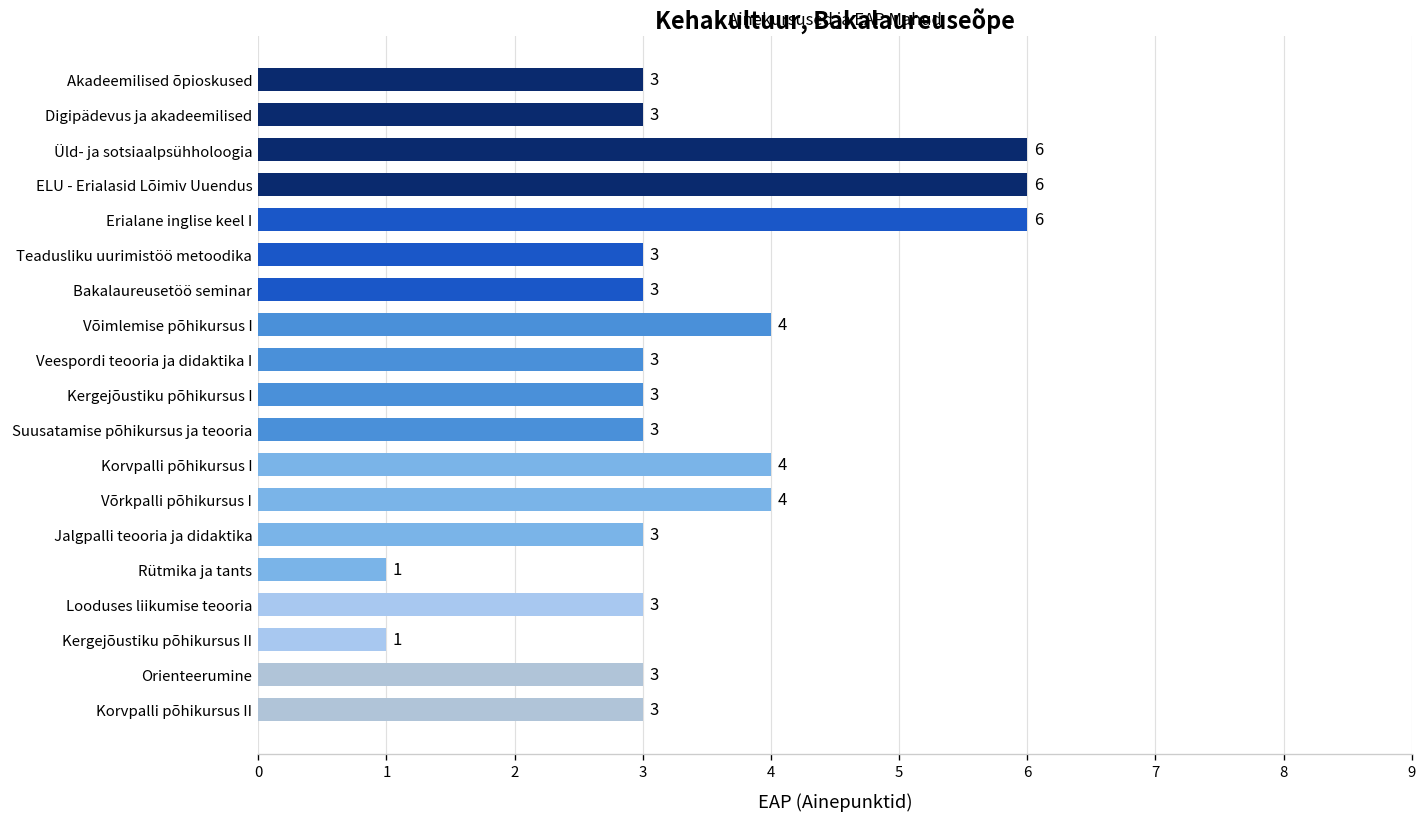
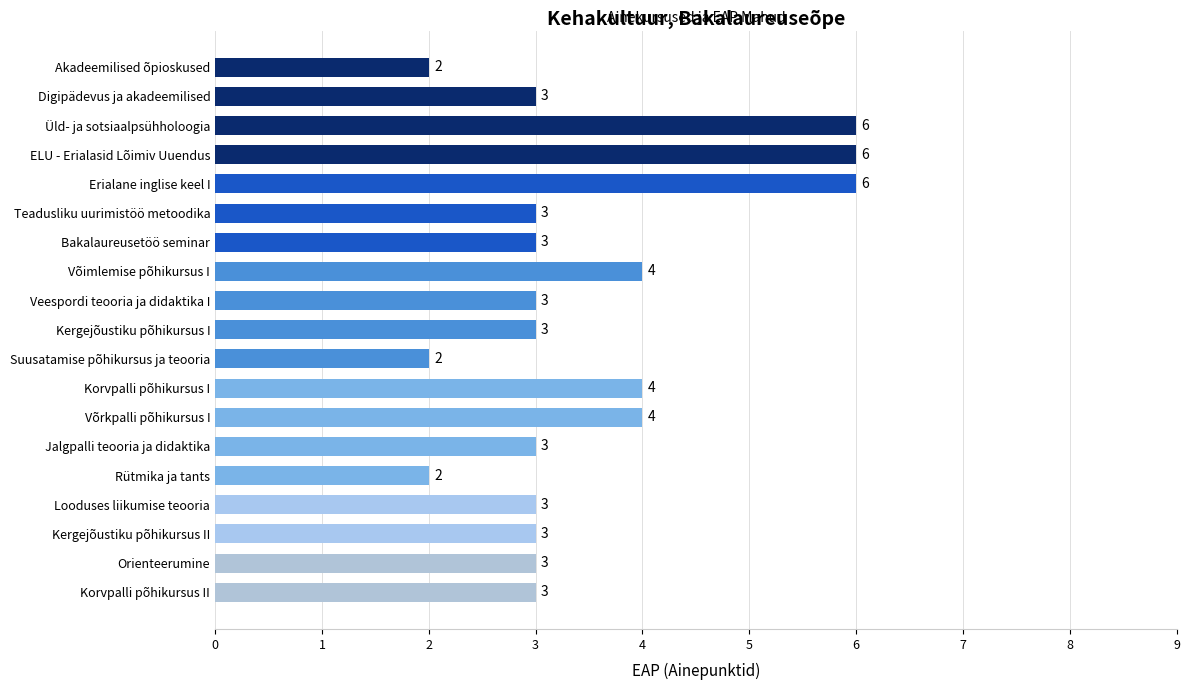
Akadeemilised õpioskused: 3 -> 2
Suusatamise põhikursus ja teooria: 3 -> 2
Rütmika ja tants: 1 -> 2
Kergejõustiku põhikursus II: 1 -> 3
